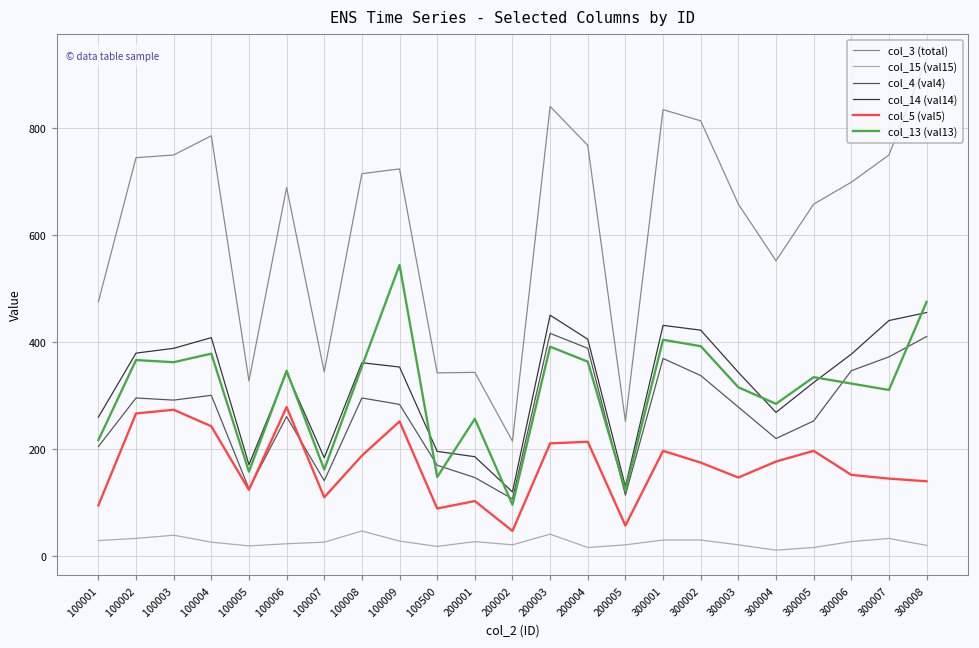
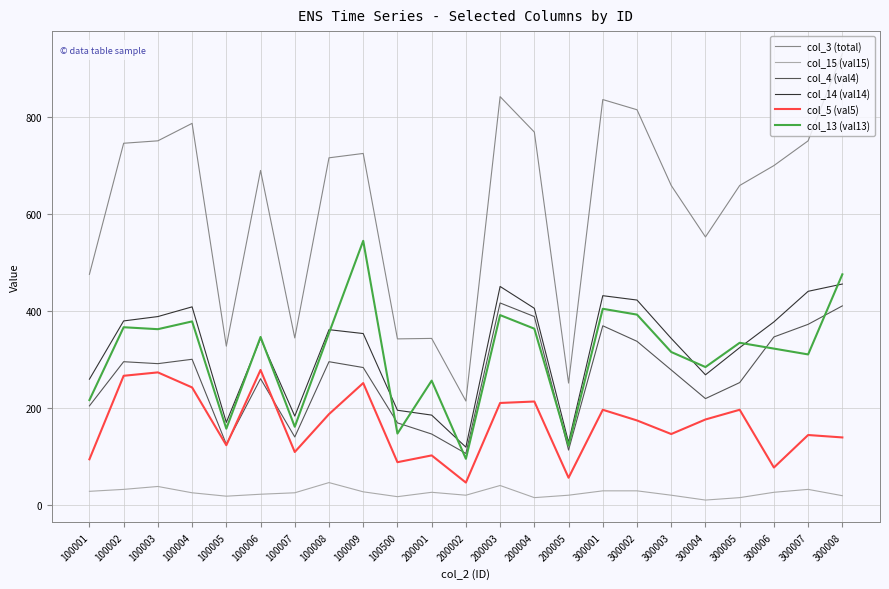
col_5 (val5), 300006: 150 -> 80
